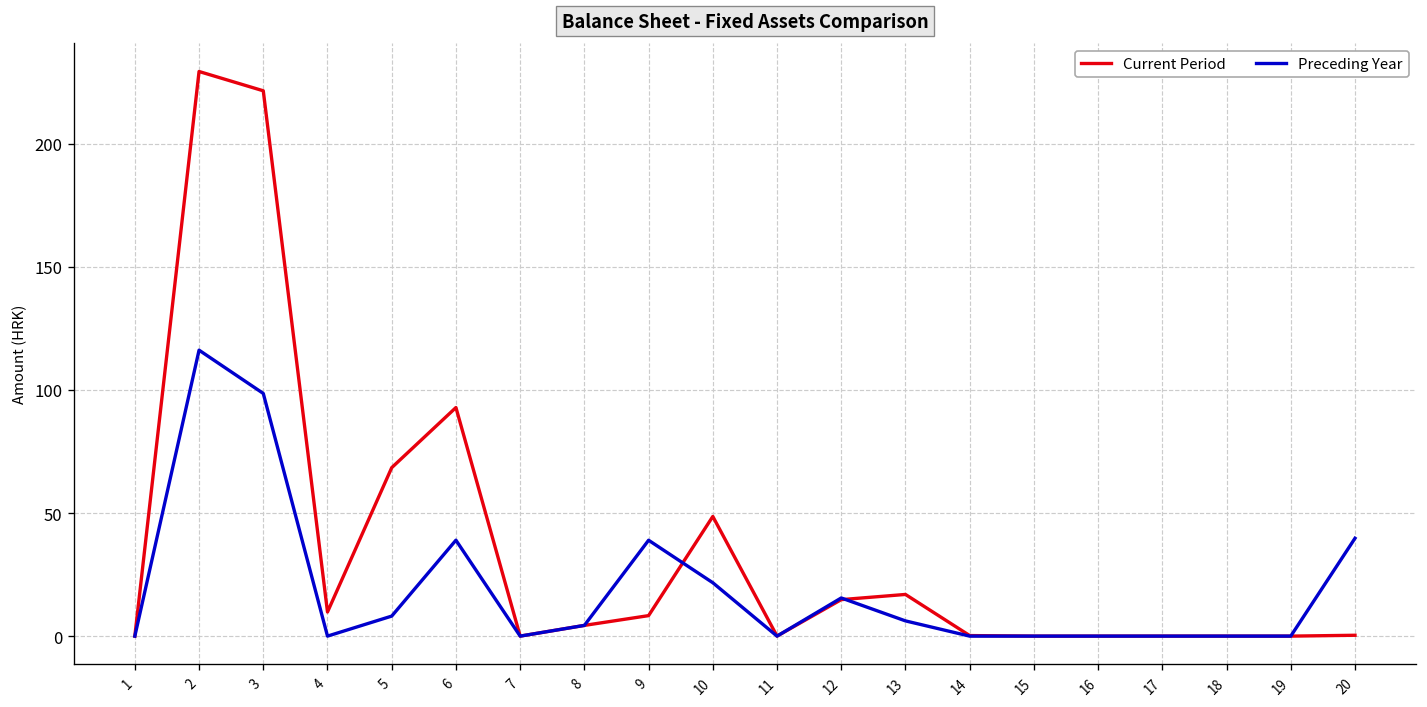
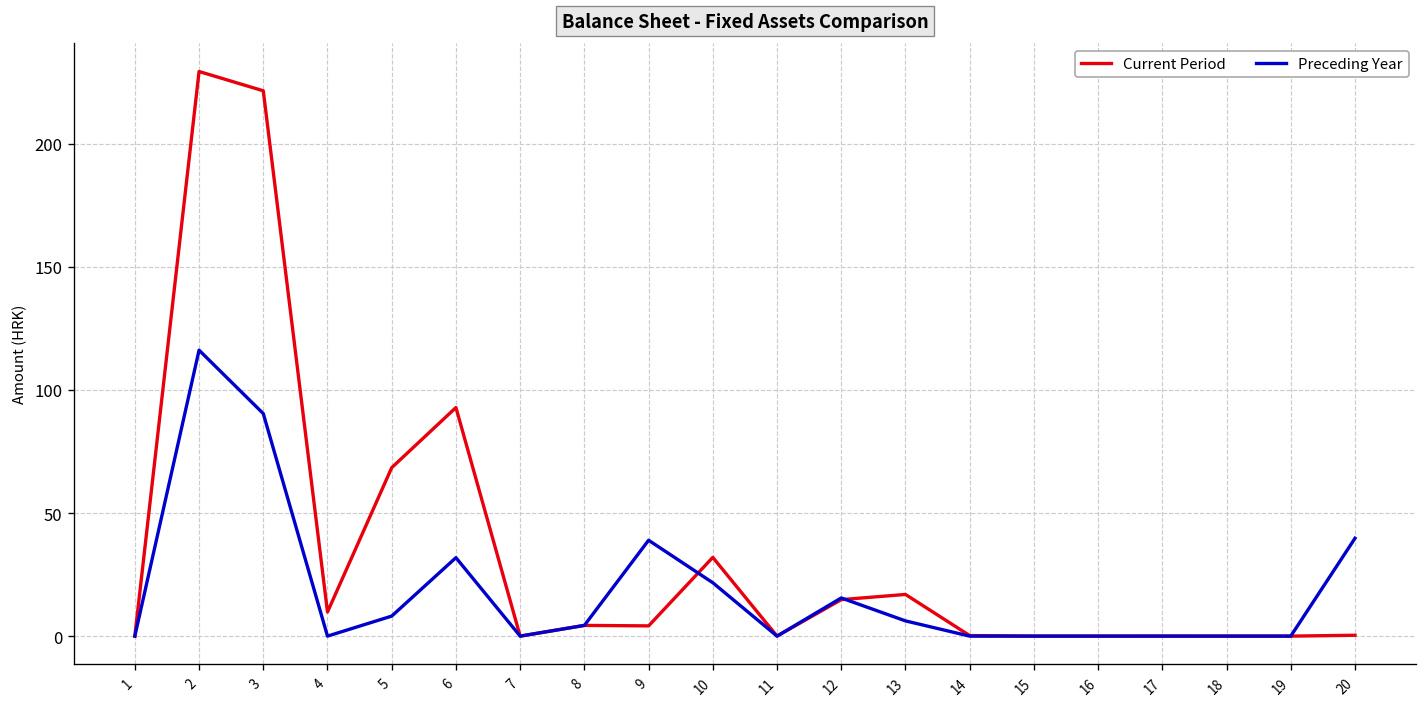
Preceding Year, 3: 99 -> 90
Preceding Year, 6: 39 -> 32
Current Period, 9: 8 -> 4
Current Period, 10: 49 -> 32
